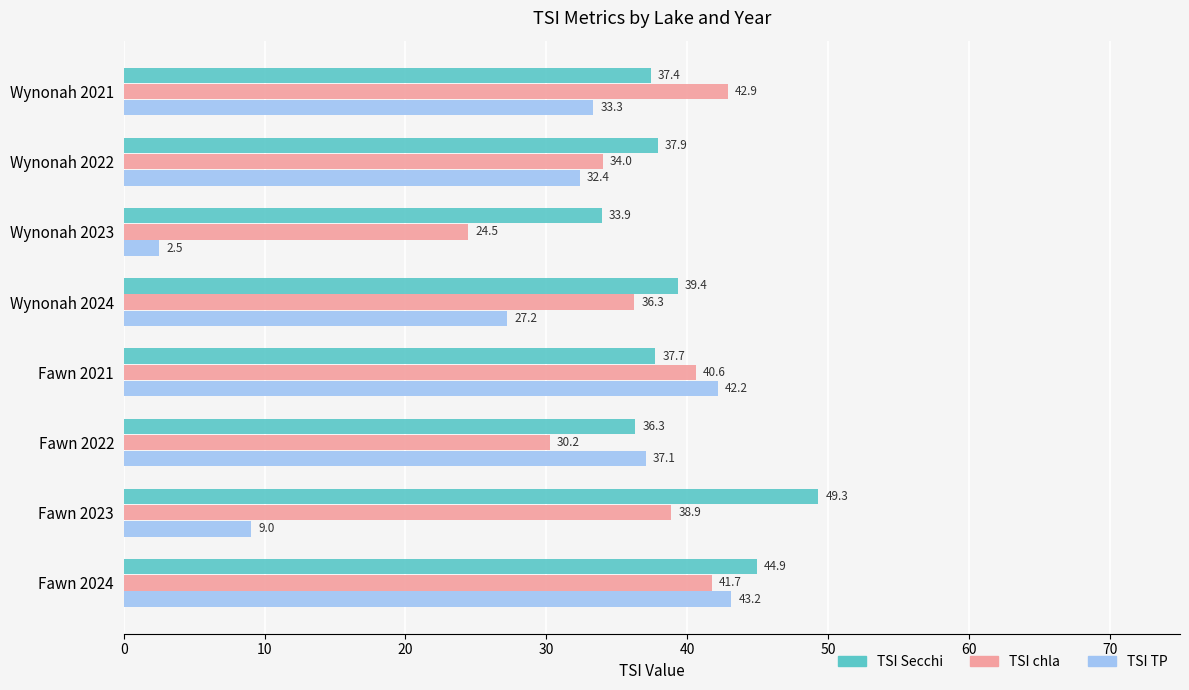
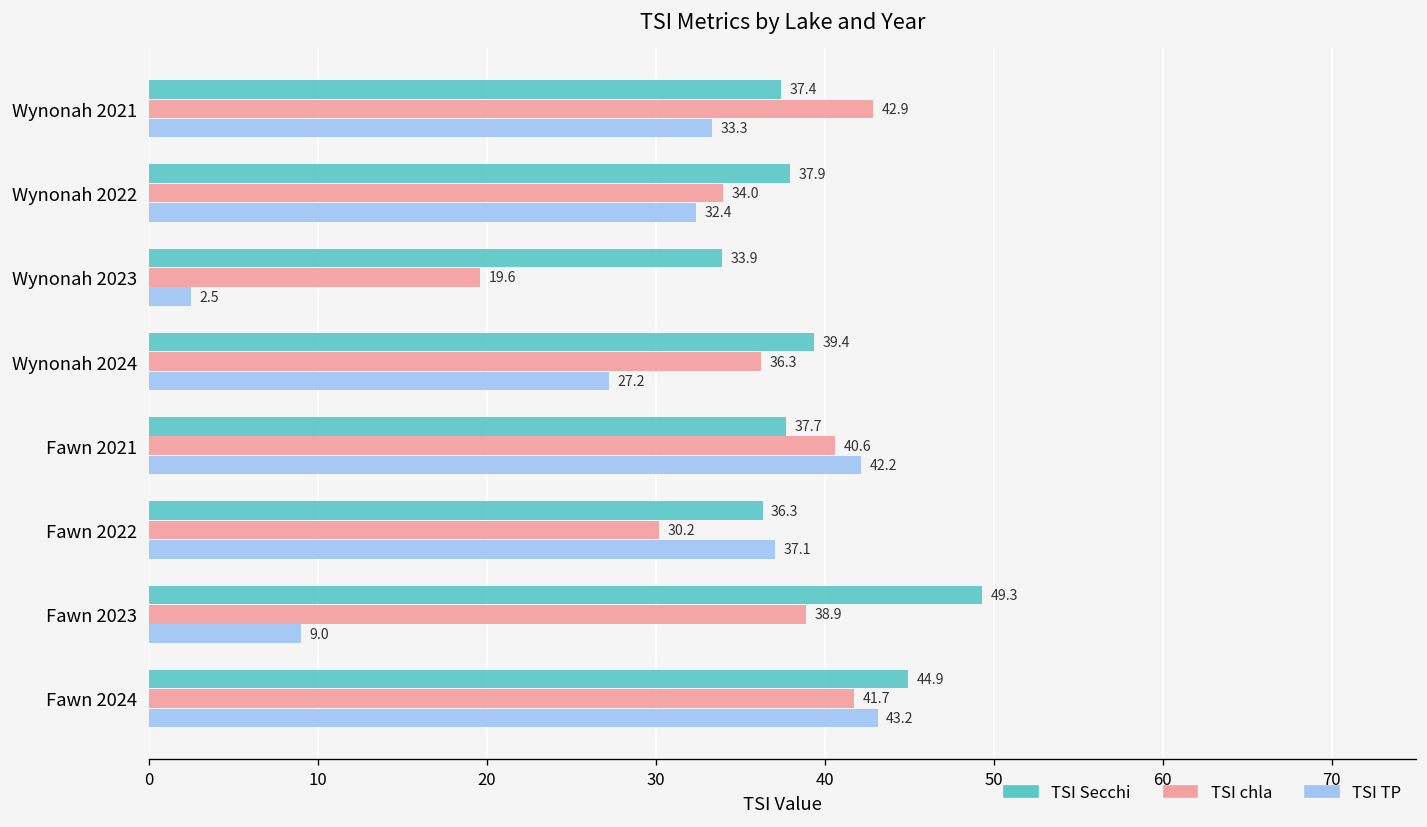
TSI chla, Wynonah 2023: 24.5 -> 19.6
